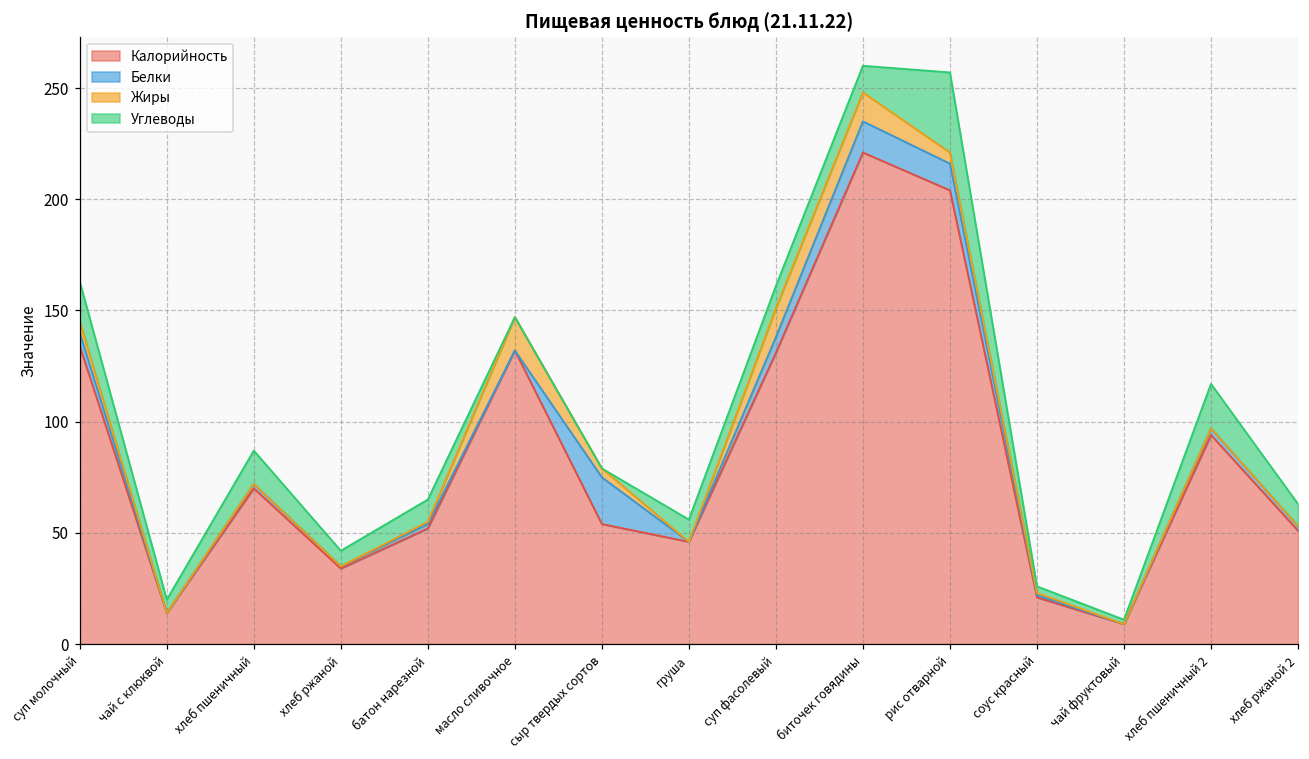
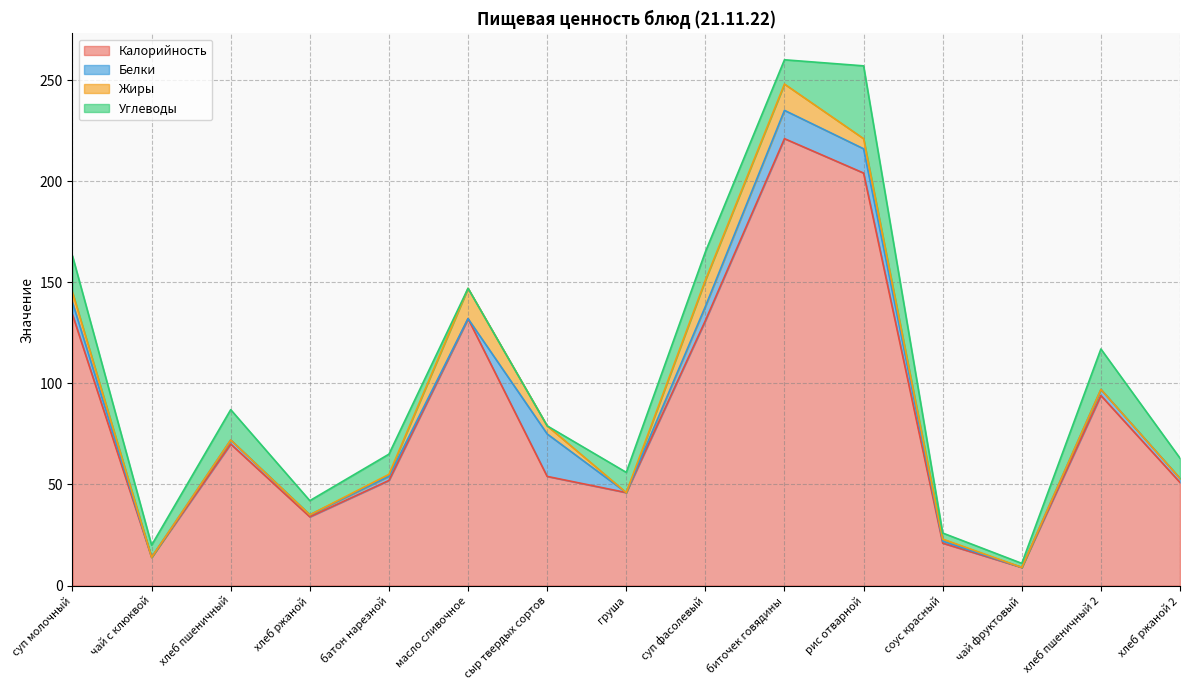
Углеводы, суп фасолевый: 10 -> 14
